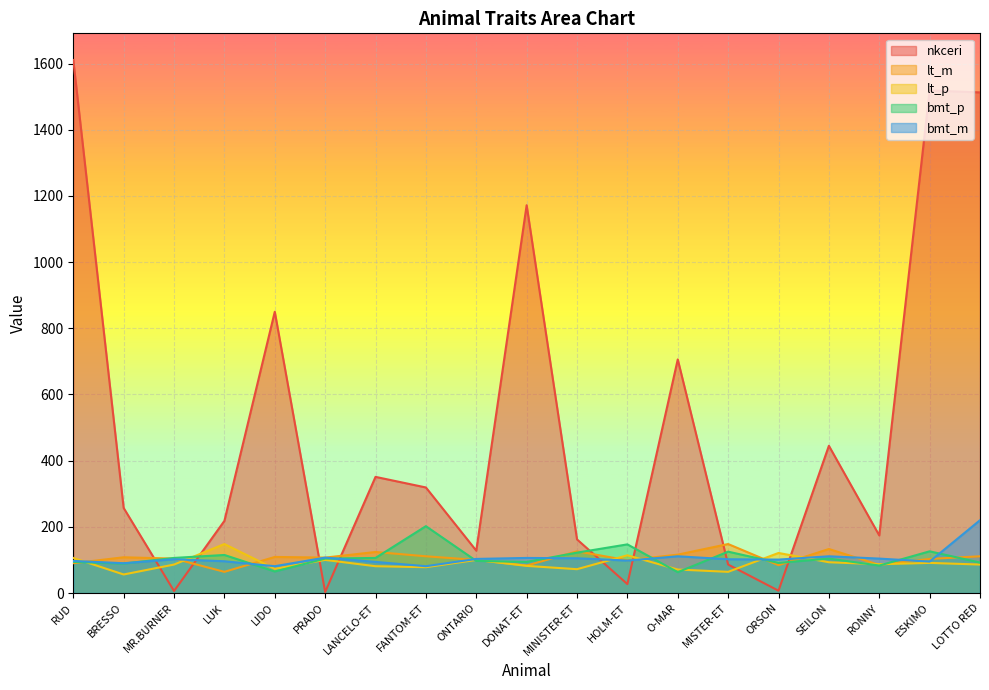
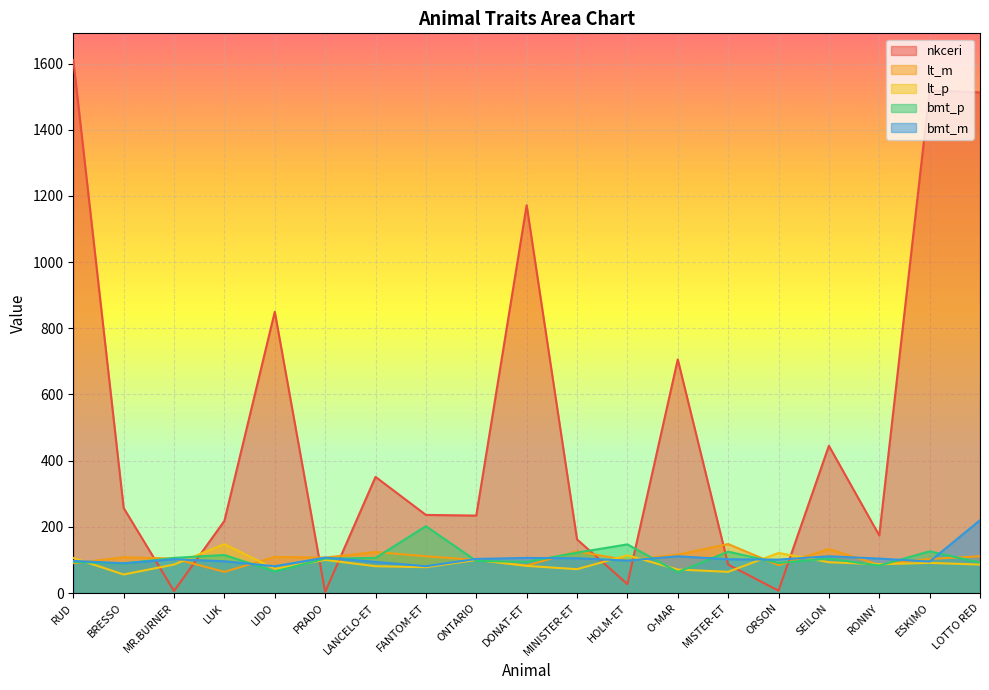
nkceri, FANTOM-ET: 320 -> 240
nkceri, ONTARIO: 130 -> 230
